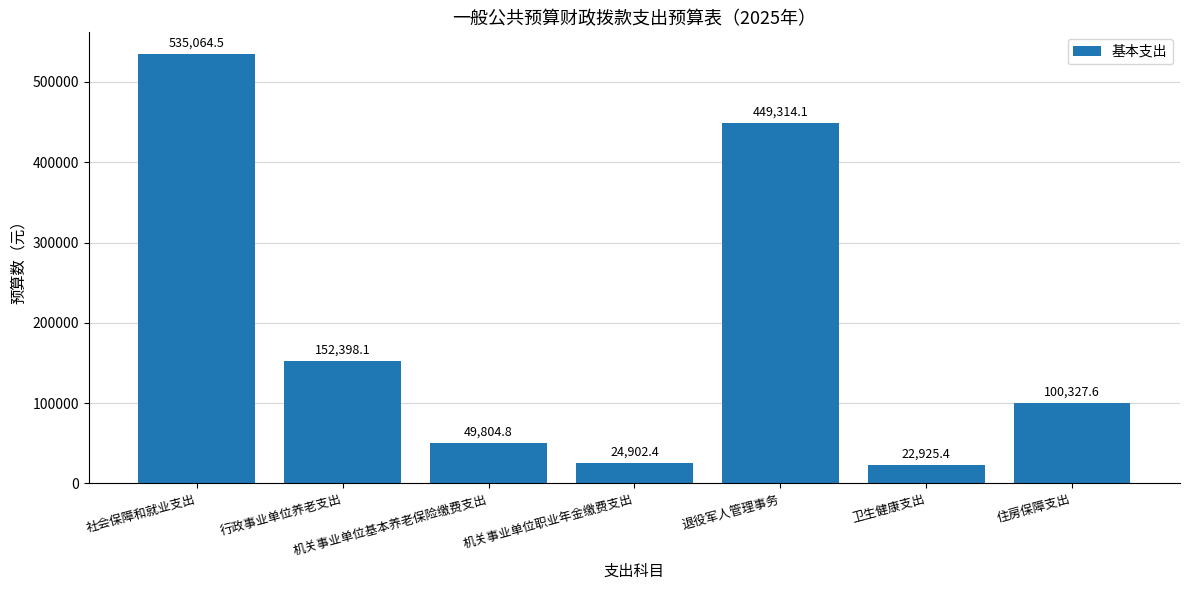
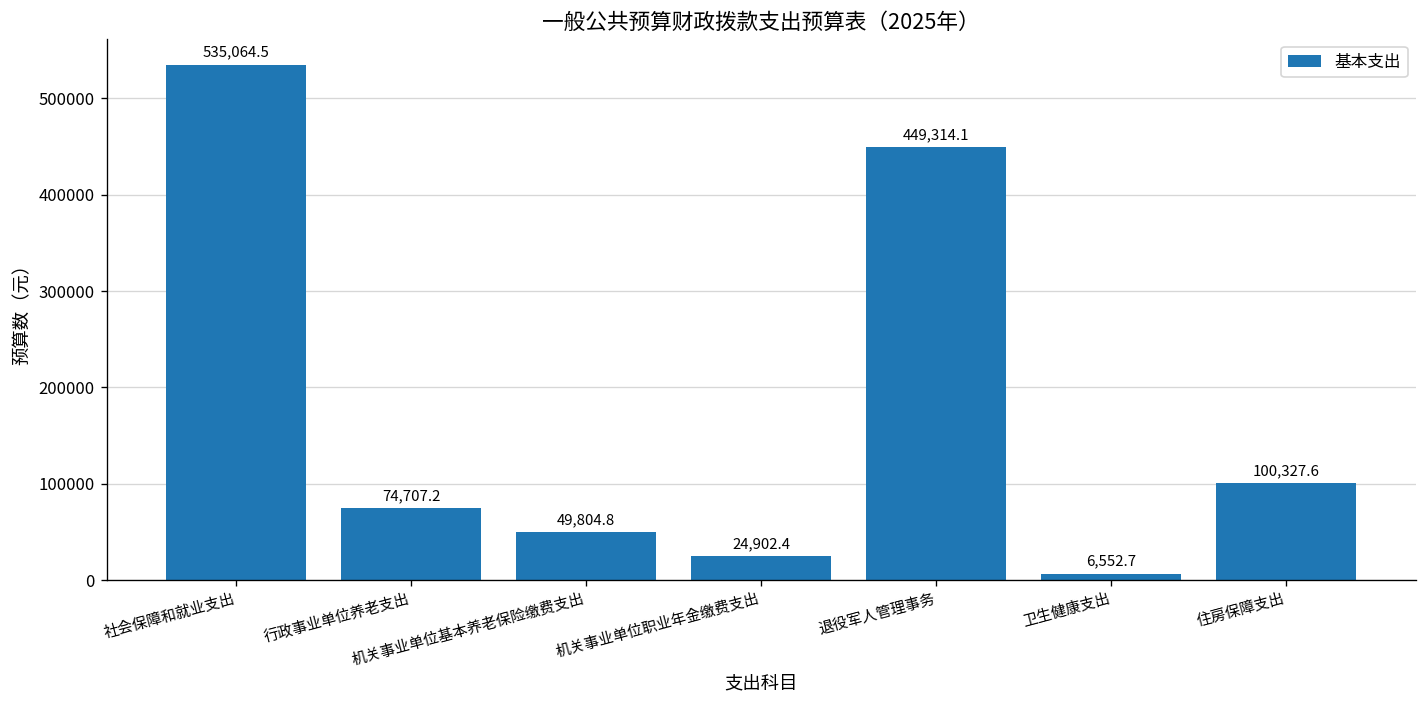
行政事业单位养老支出: 152,398.1 -> 74,707.2
卫生健康支出: 22,925.4 -> 6,552.7
